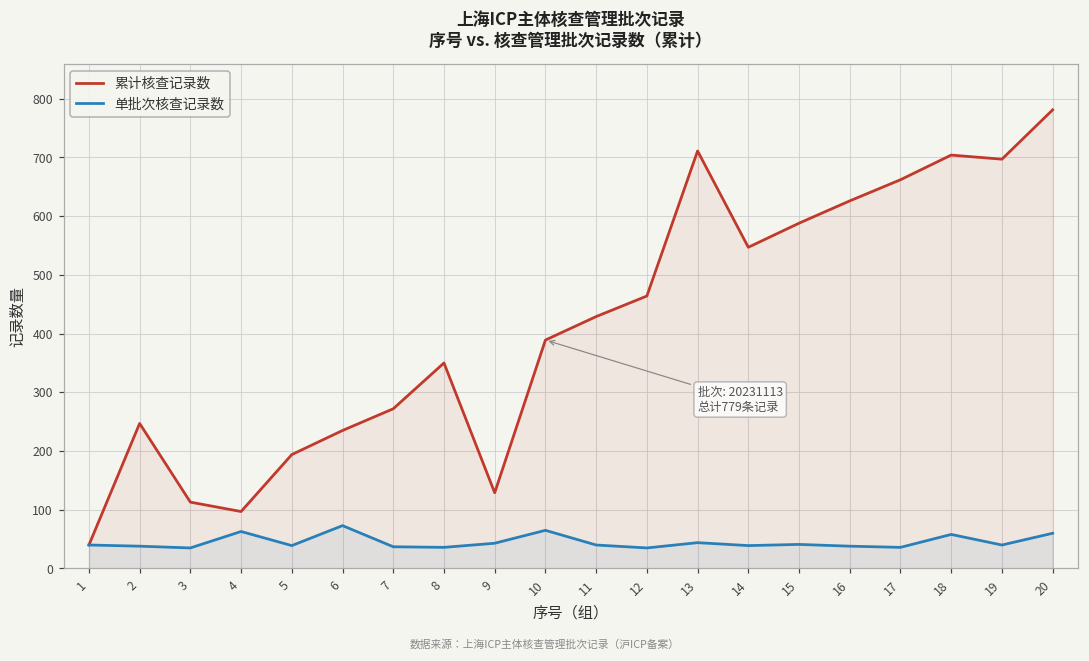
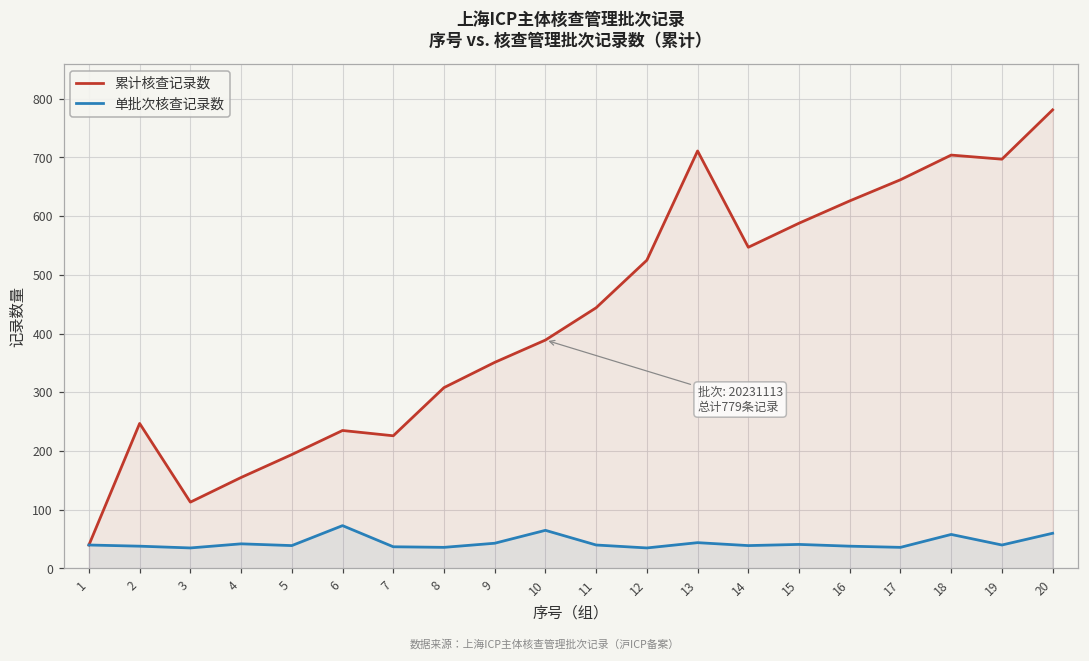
累计核查记录数, 4: 100 -> 160
单批次核查记录数, 4: 60 -> 40
累计核查记录数, 7: 270 -> 230
累计核查记录数, 8: 350 -> 310
累计核查记录数, 9: 130 -> 350
累计核查记录数, 11: 430 -> 440
累计核查记录数, 12: 460 -> 530
